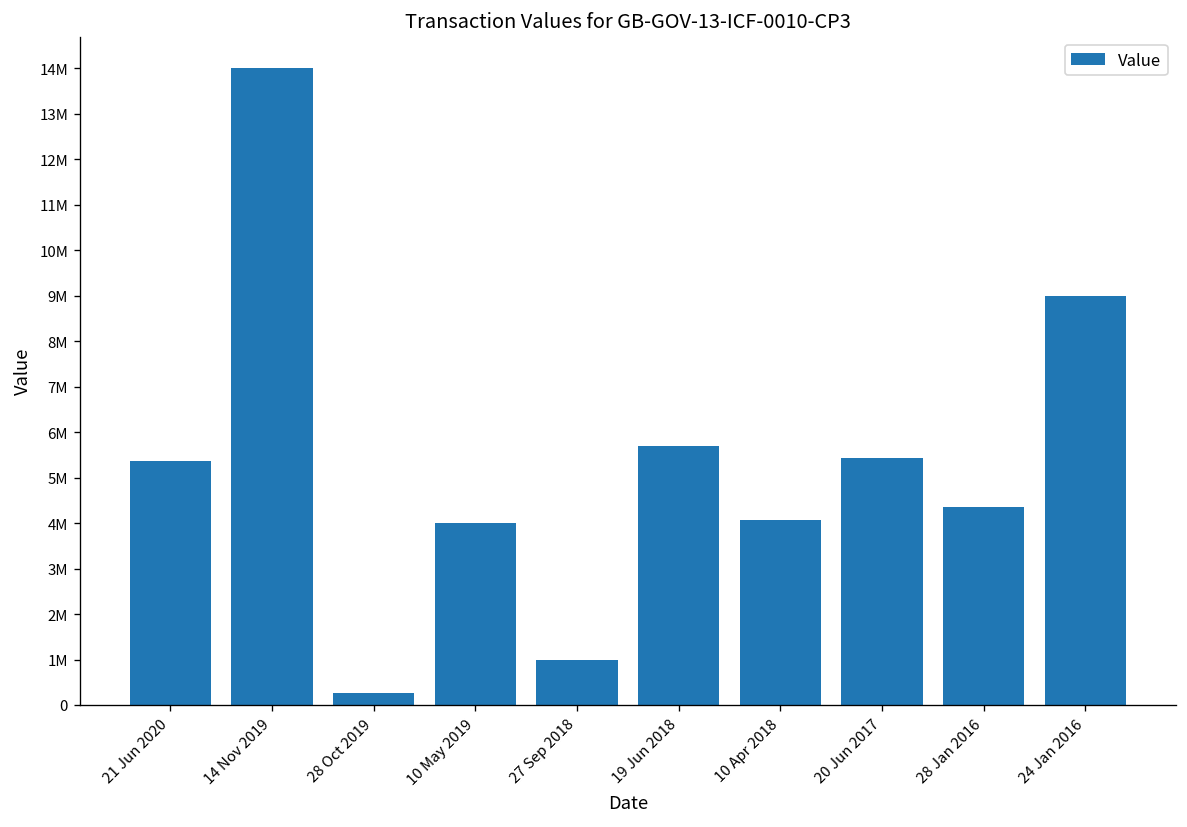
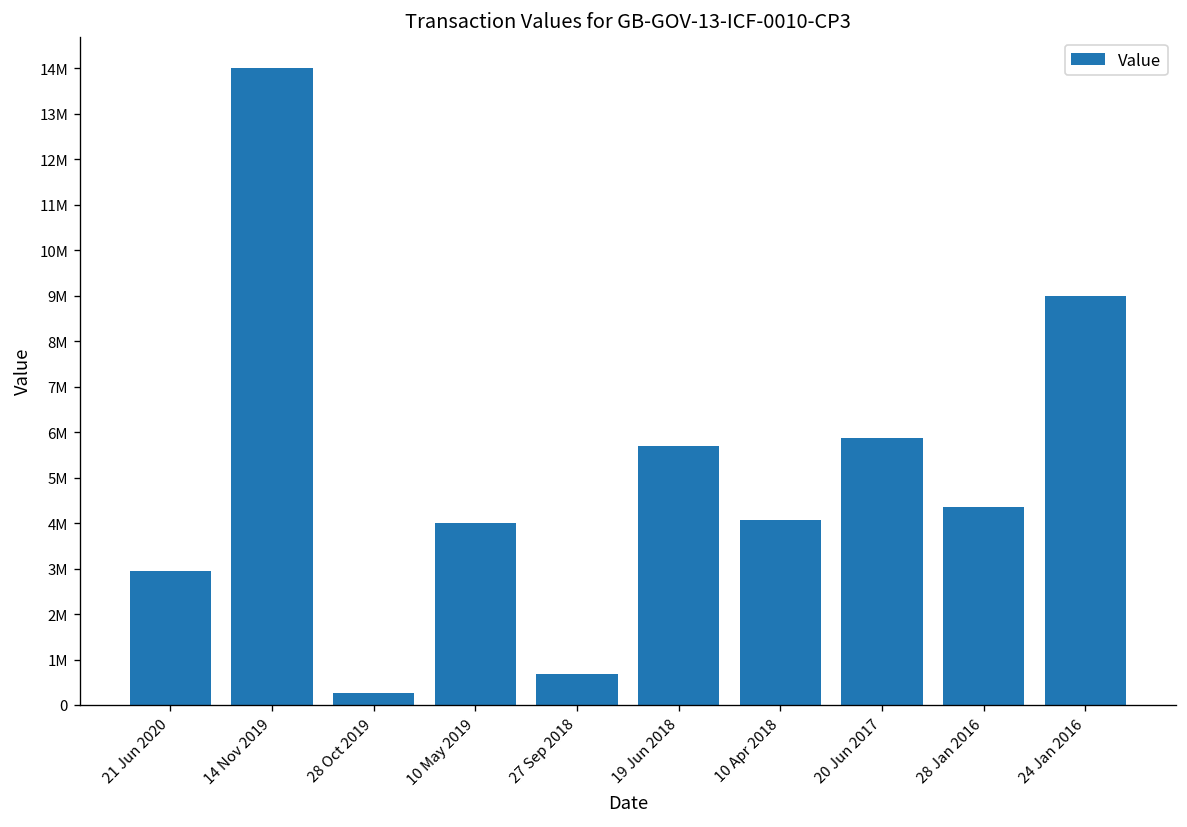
21 Jun 2020: 5400000 -> 2900000
27 Sep 2018: 1000000 -> 700000
20 Jun 2017: 5400000 -> 5900000
